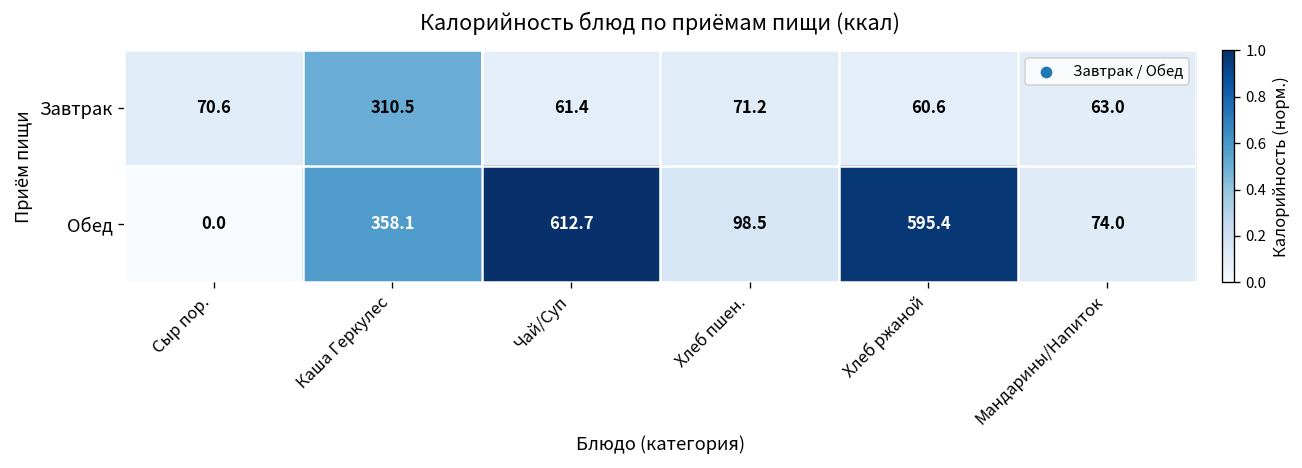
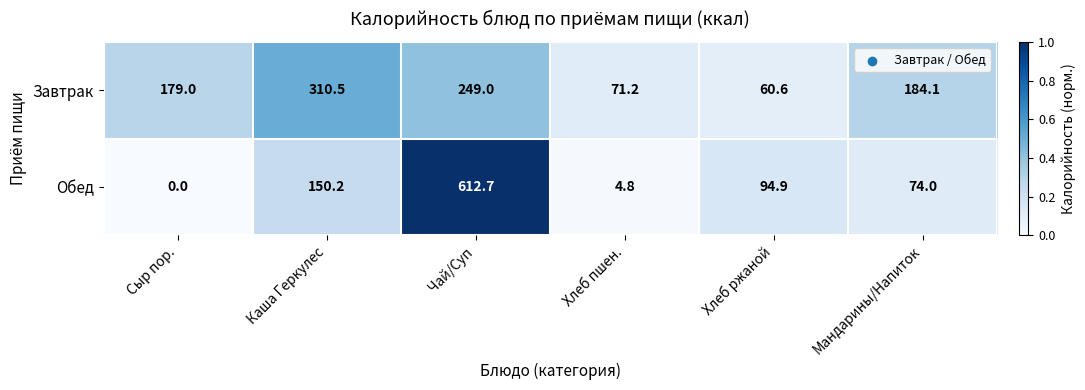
Завтрак, Сыр пор.: 70.6 -> 179.0
Завтрак, Чай/Суп: 61.4 -> 249.0
Завтрак, Мандарины/Напиток: 63.0 -> 184.1
Обед, Каша Геркулес: 358.1 -> 150.2
Обед, Хлеб пшен.: 98.5 -> 4.8
Обед, Хлеб ржаной: 595.4 -> 94.9
